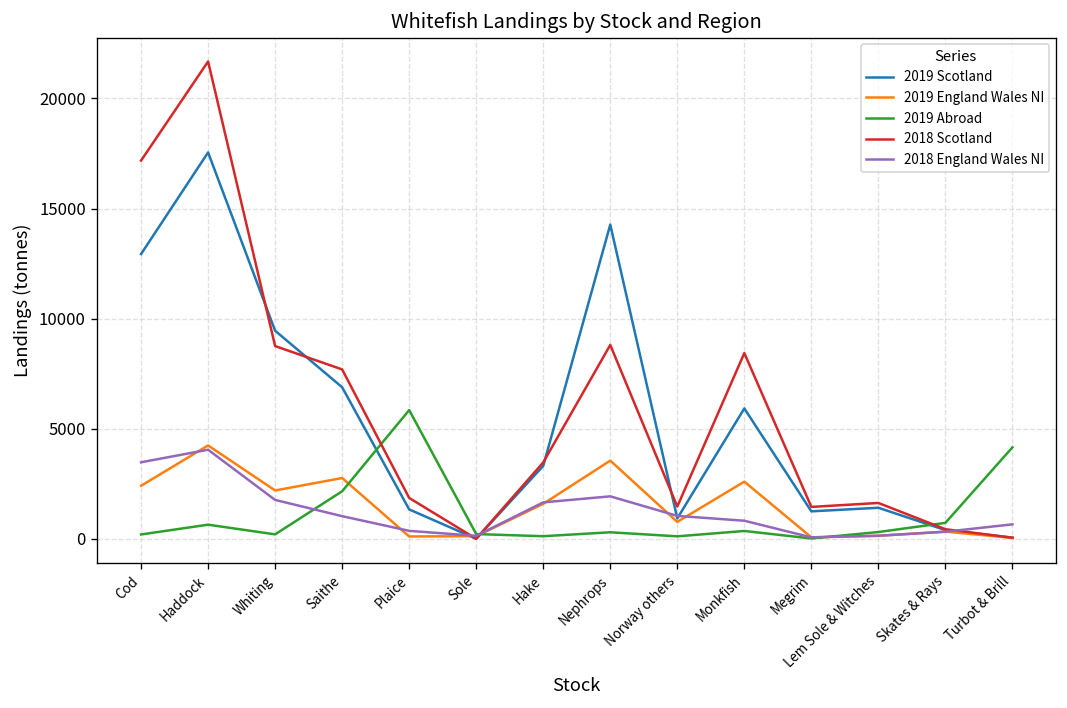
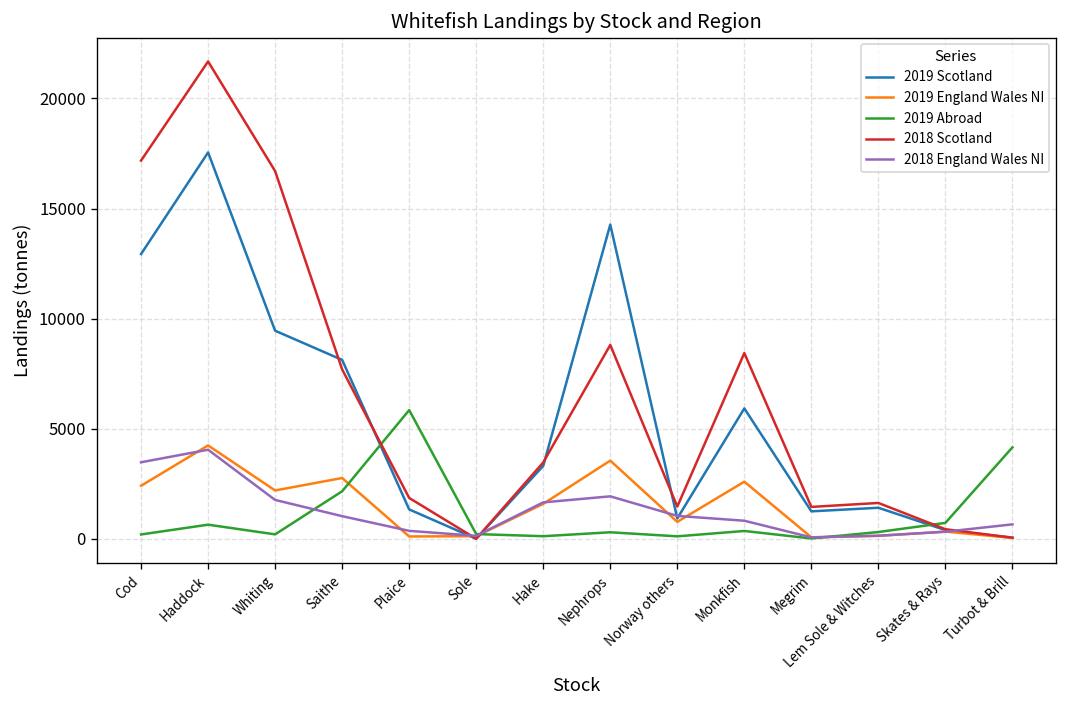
2018 Scotland, Whiting: 8800 -> 16700
2019 Scotland, Saithe: 6900 -> 8100
